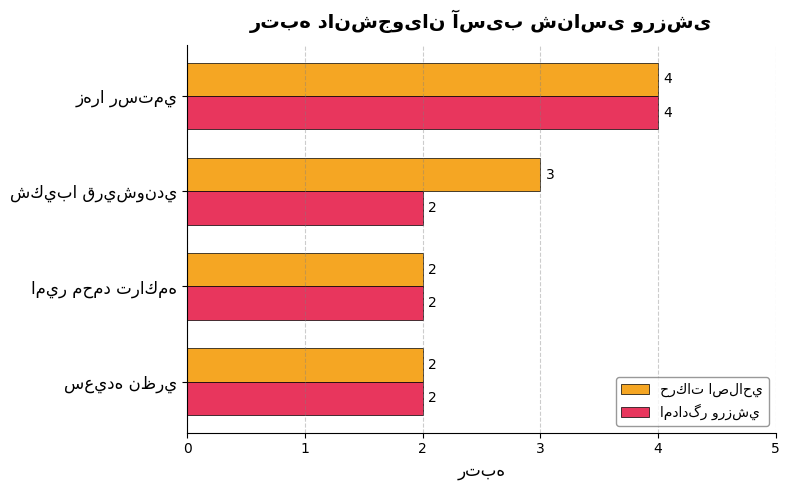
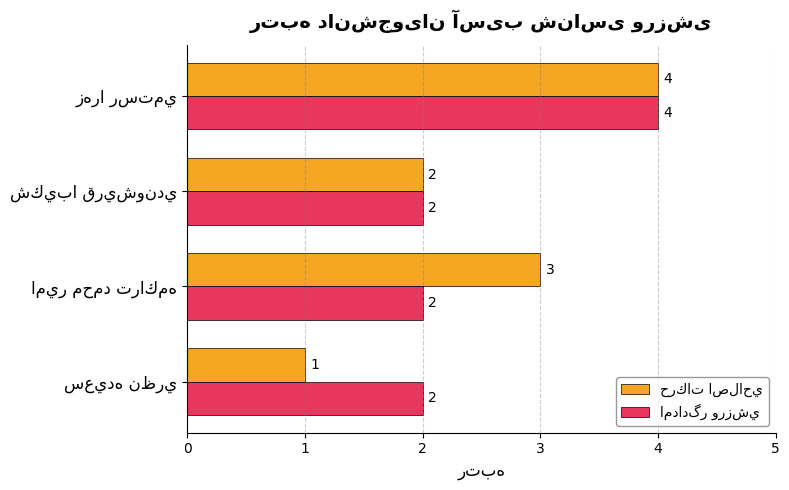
حركات اصلاحي, شكيبا قريشوندي: 3 -> 2
حركات اصلاحي, امير محمد تراكمه: 2 -> 3
حركات اصلاحي, سعيده نظري: 2 -> 1
